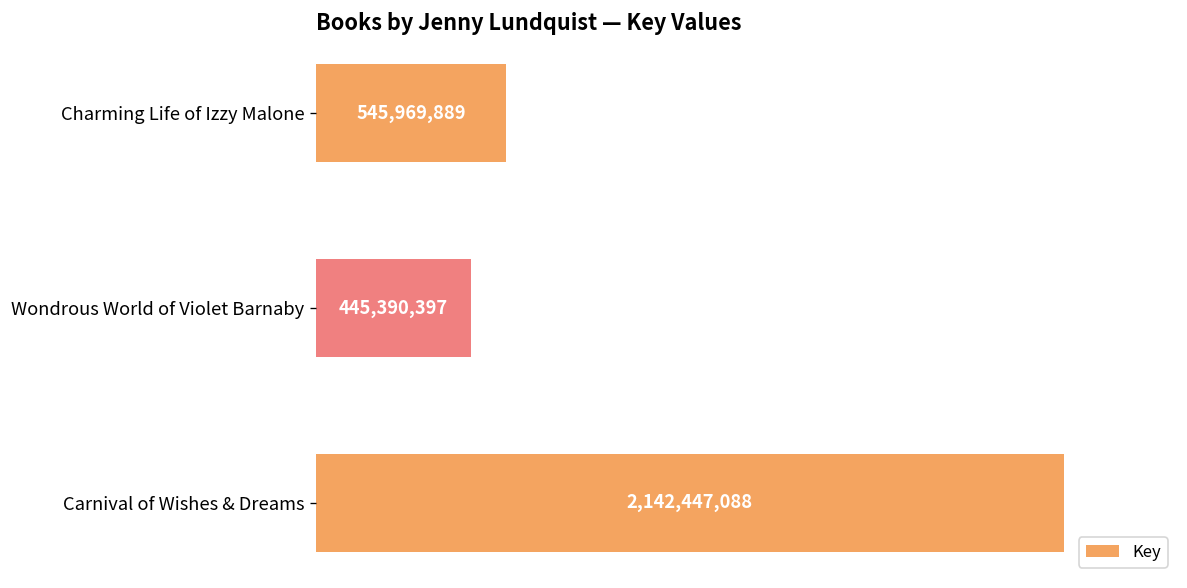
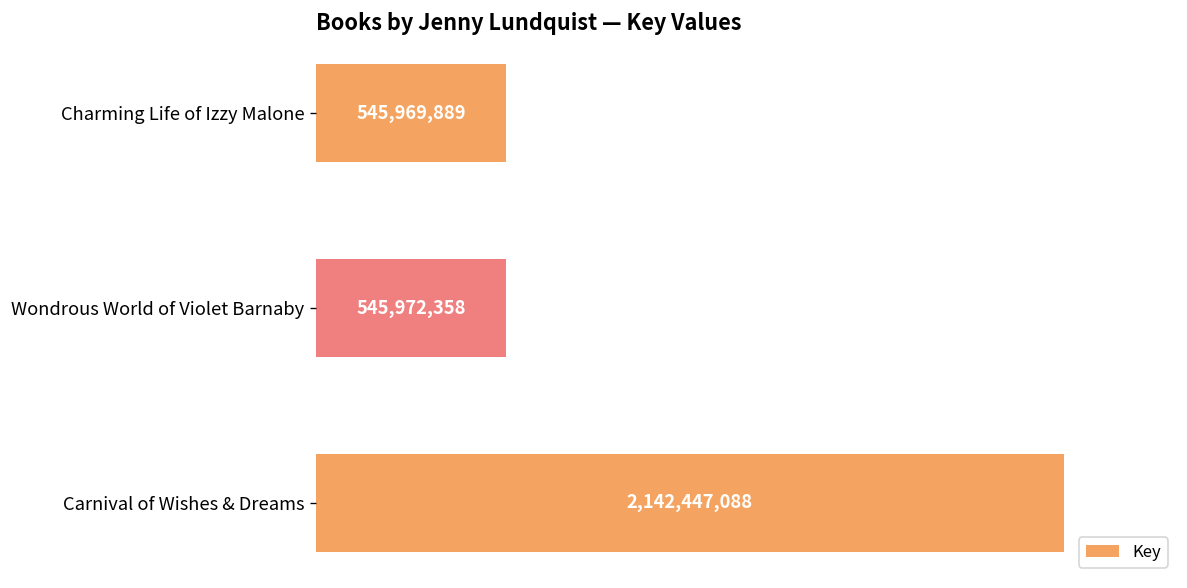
Wondrous World of Violet Barnaby: 445,390,397 -> 545,972,358
